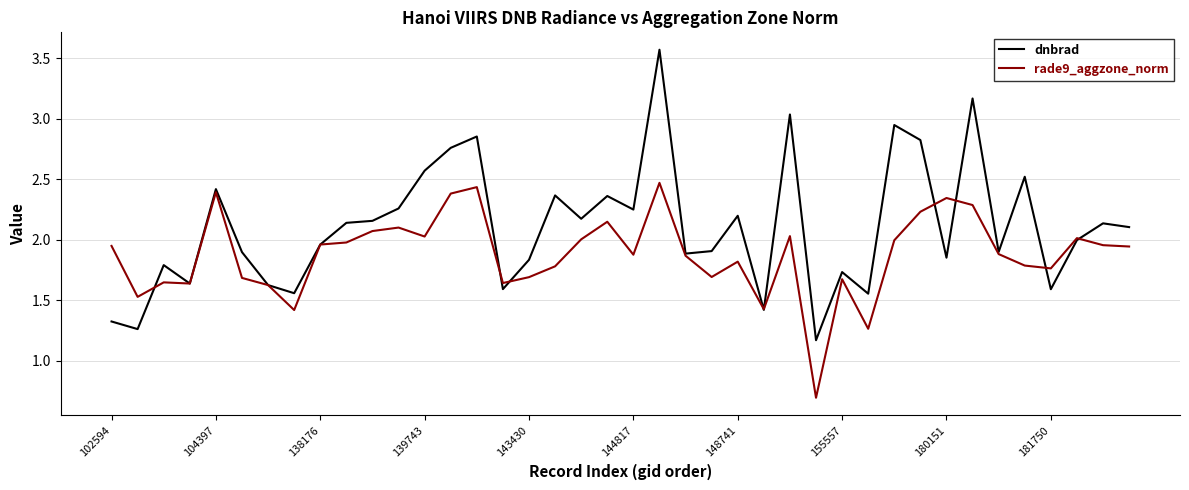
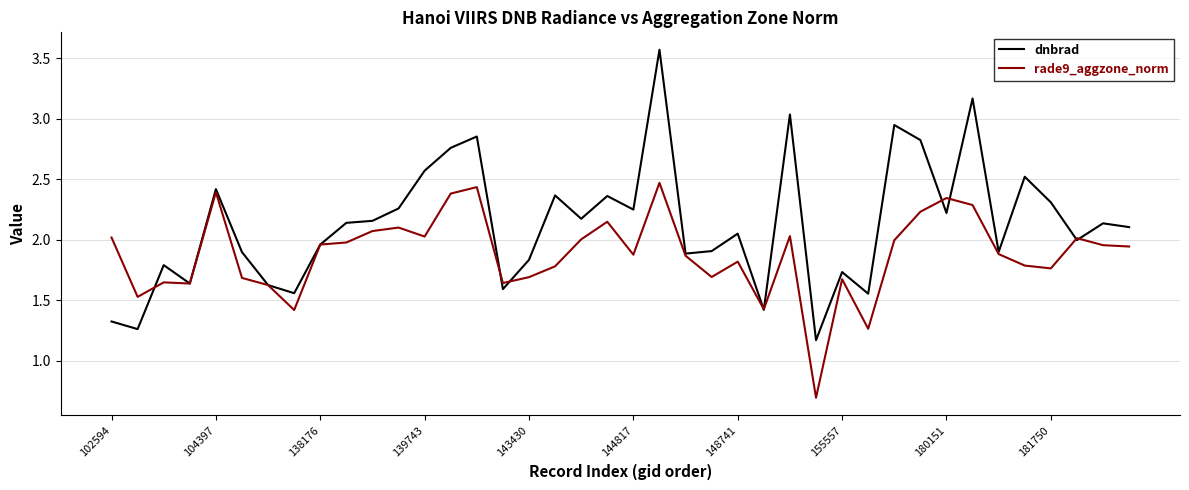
rade9_aggzone_norm, 102594: 1.95 -> 2.02
dnbrad, 148741: 2.20 -> 2.05
dnbrad, 180151: 1.85 -> 2.22
dnbrad, 181750: 1.59 -> 2.31
